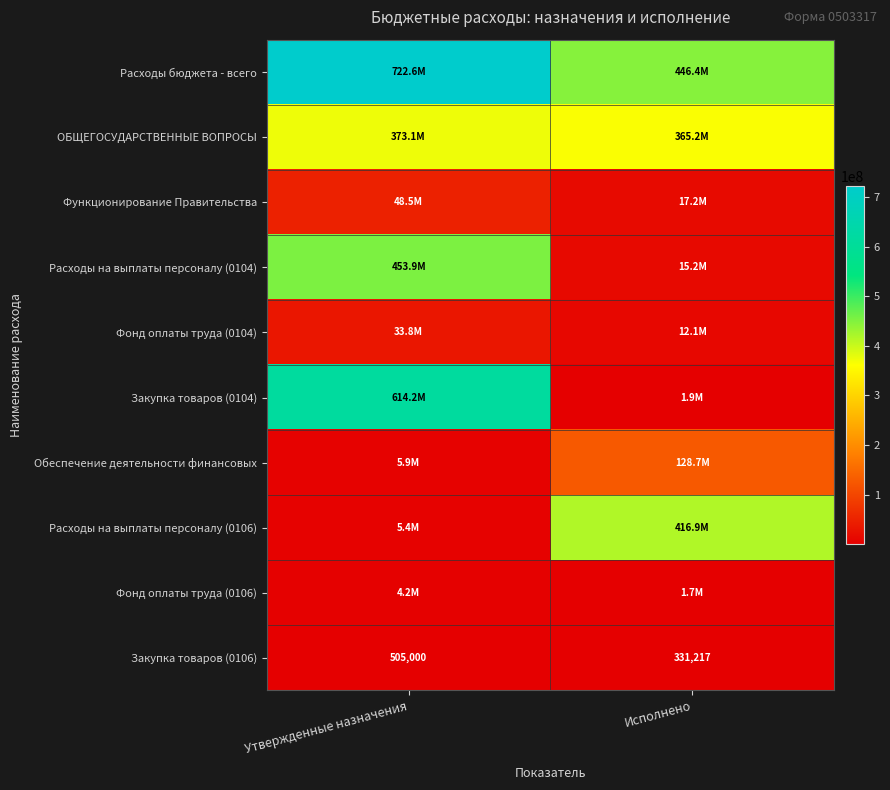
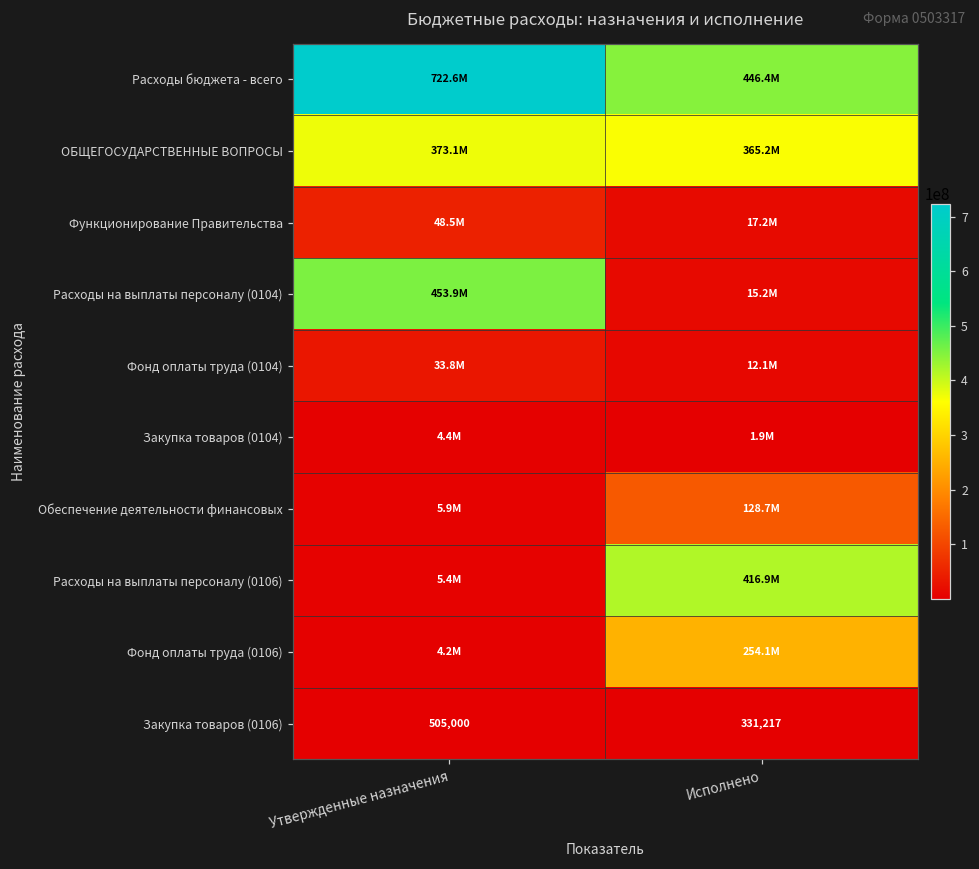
Закупка товаров (0104), Утвержденные назначения: 614.2M -> 4.4M
Фонд оплаты труда (0106), Исполнено: 1.7M -> 254.1M
